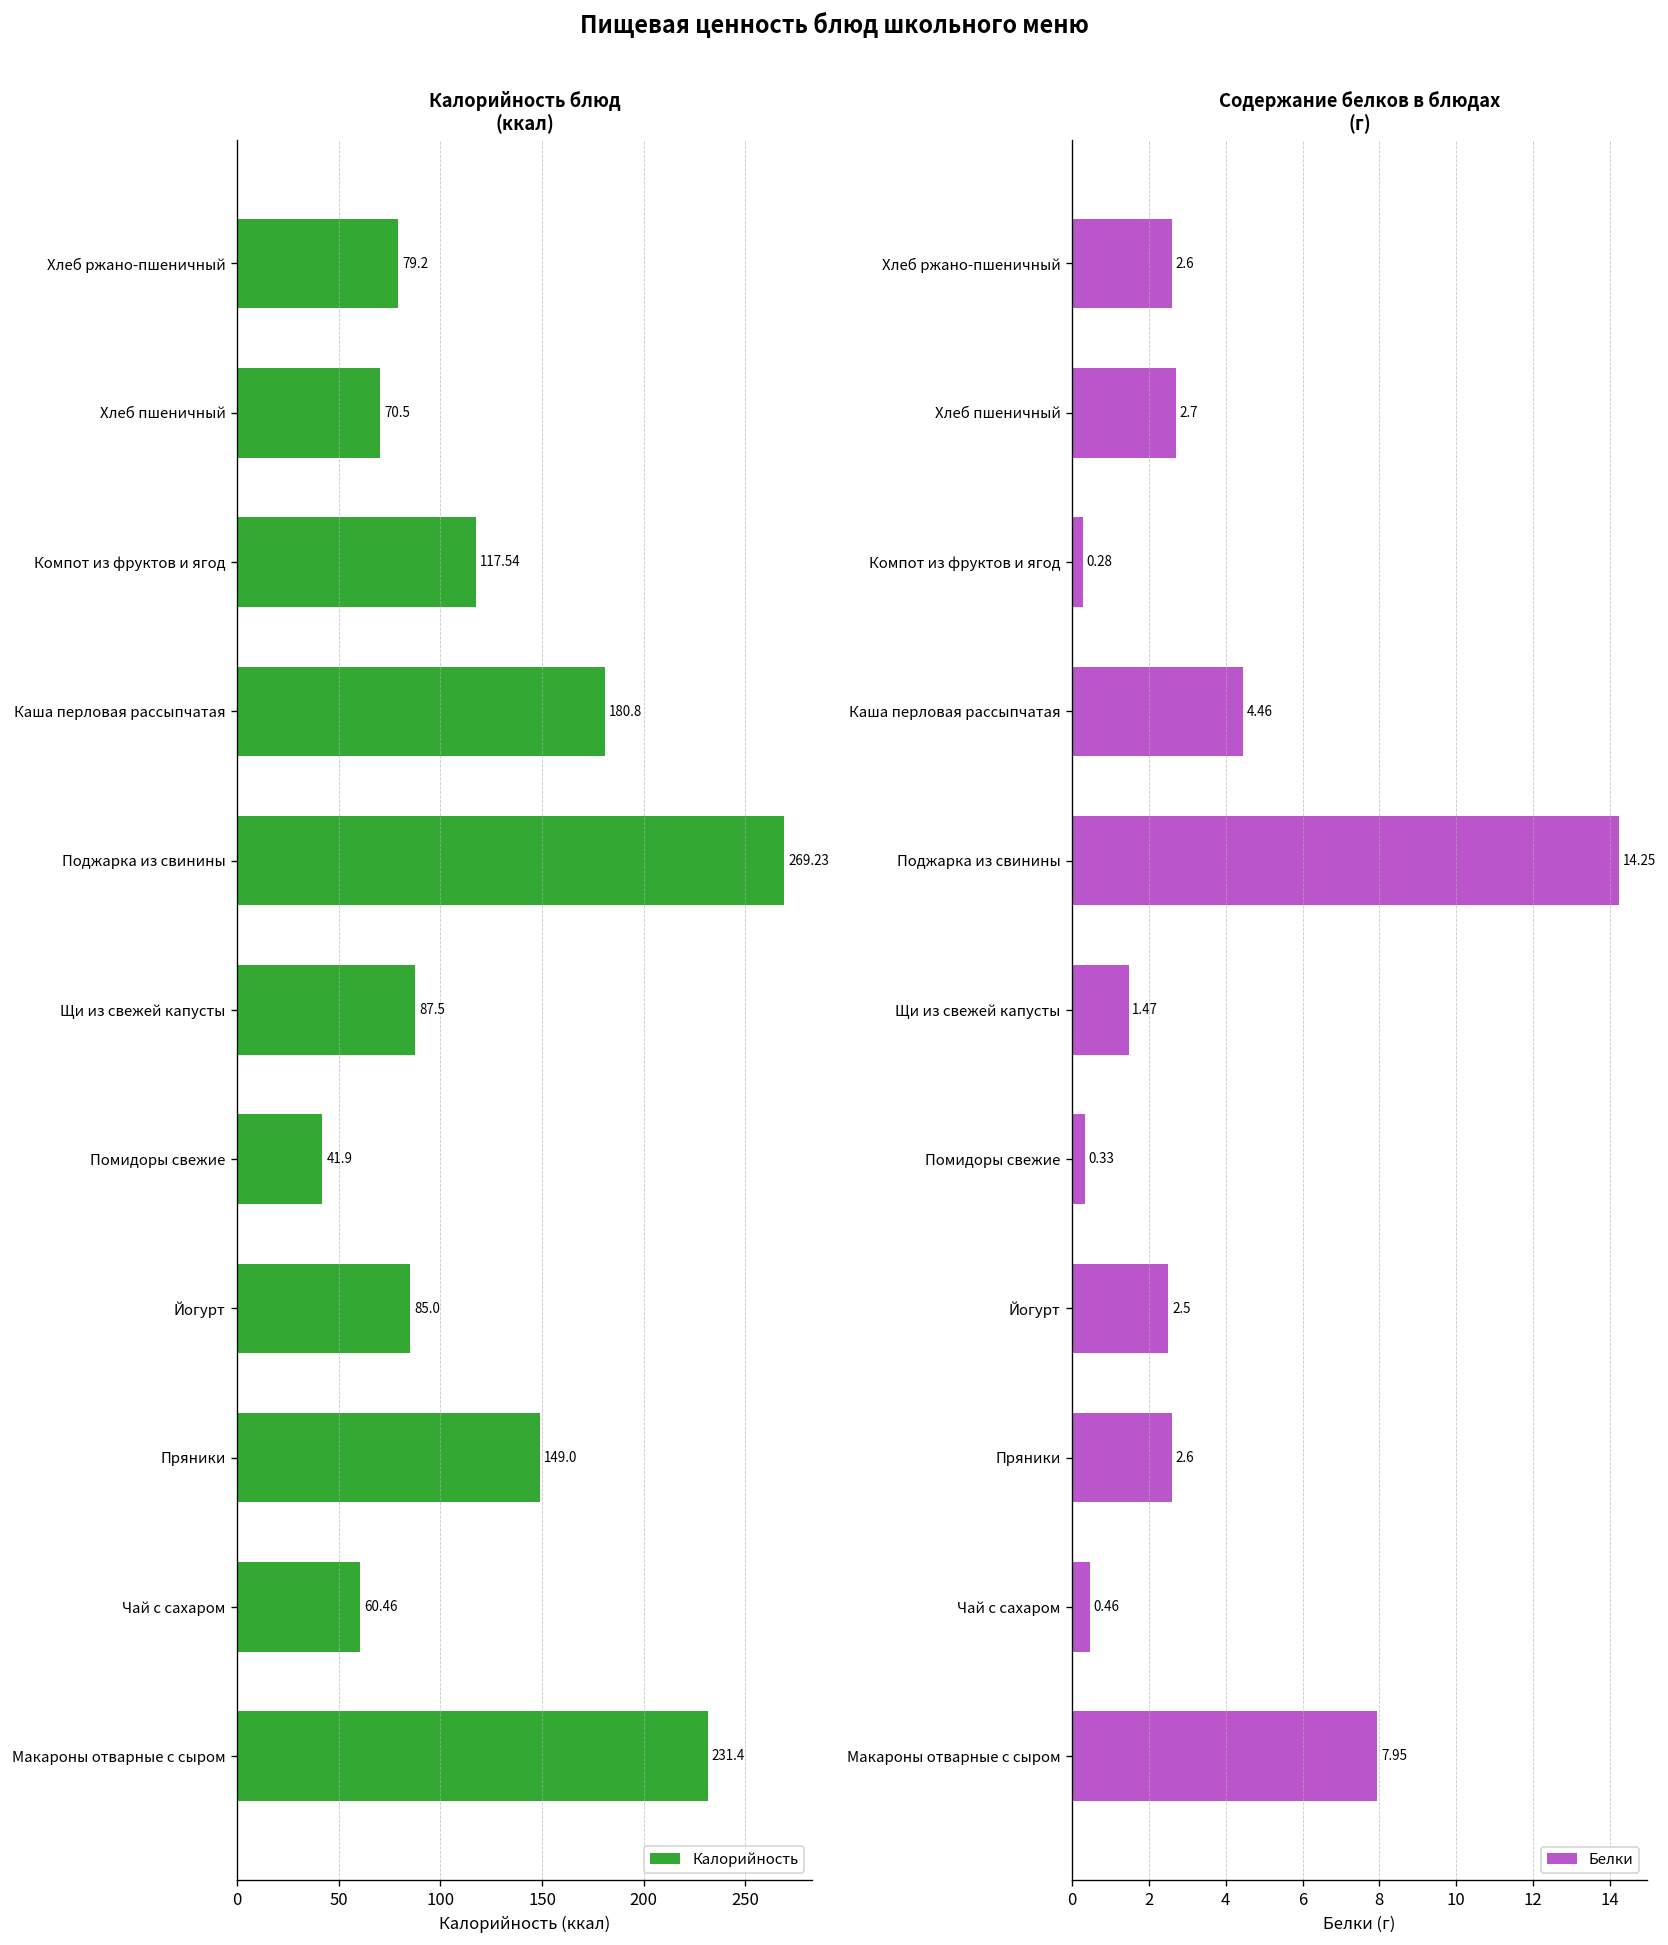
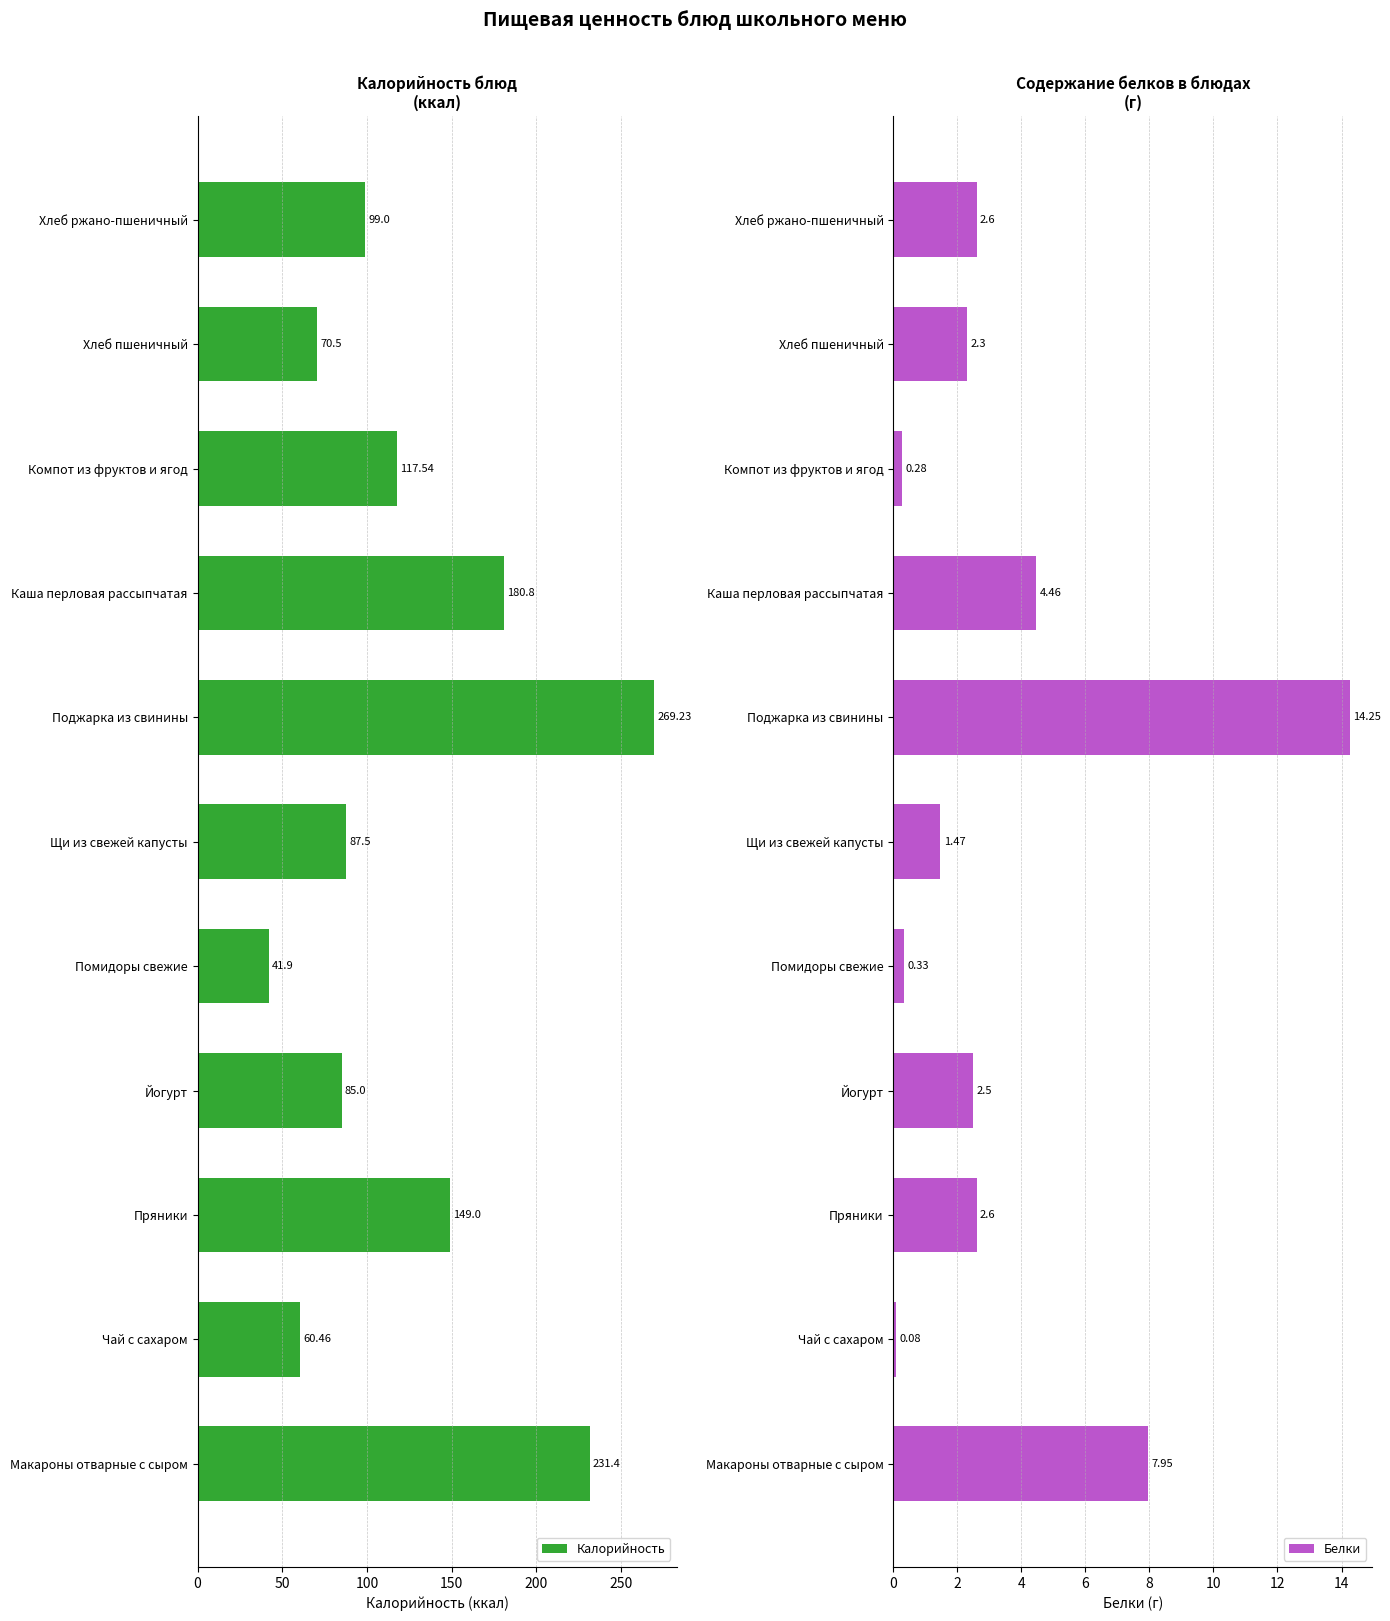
Калорийность блюд (ккал), Хлеб ржано-пшеничный: 79.2 -> 99.0
Содержание белков в блюдах (г), Хлеб пшеничный: 2.7 -> 2.3
Содержание белков в блюдах (г), Чай с сахаром: 0.46 -> 0.08
